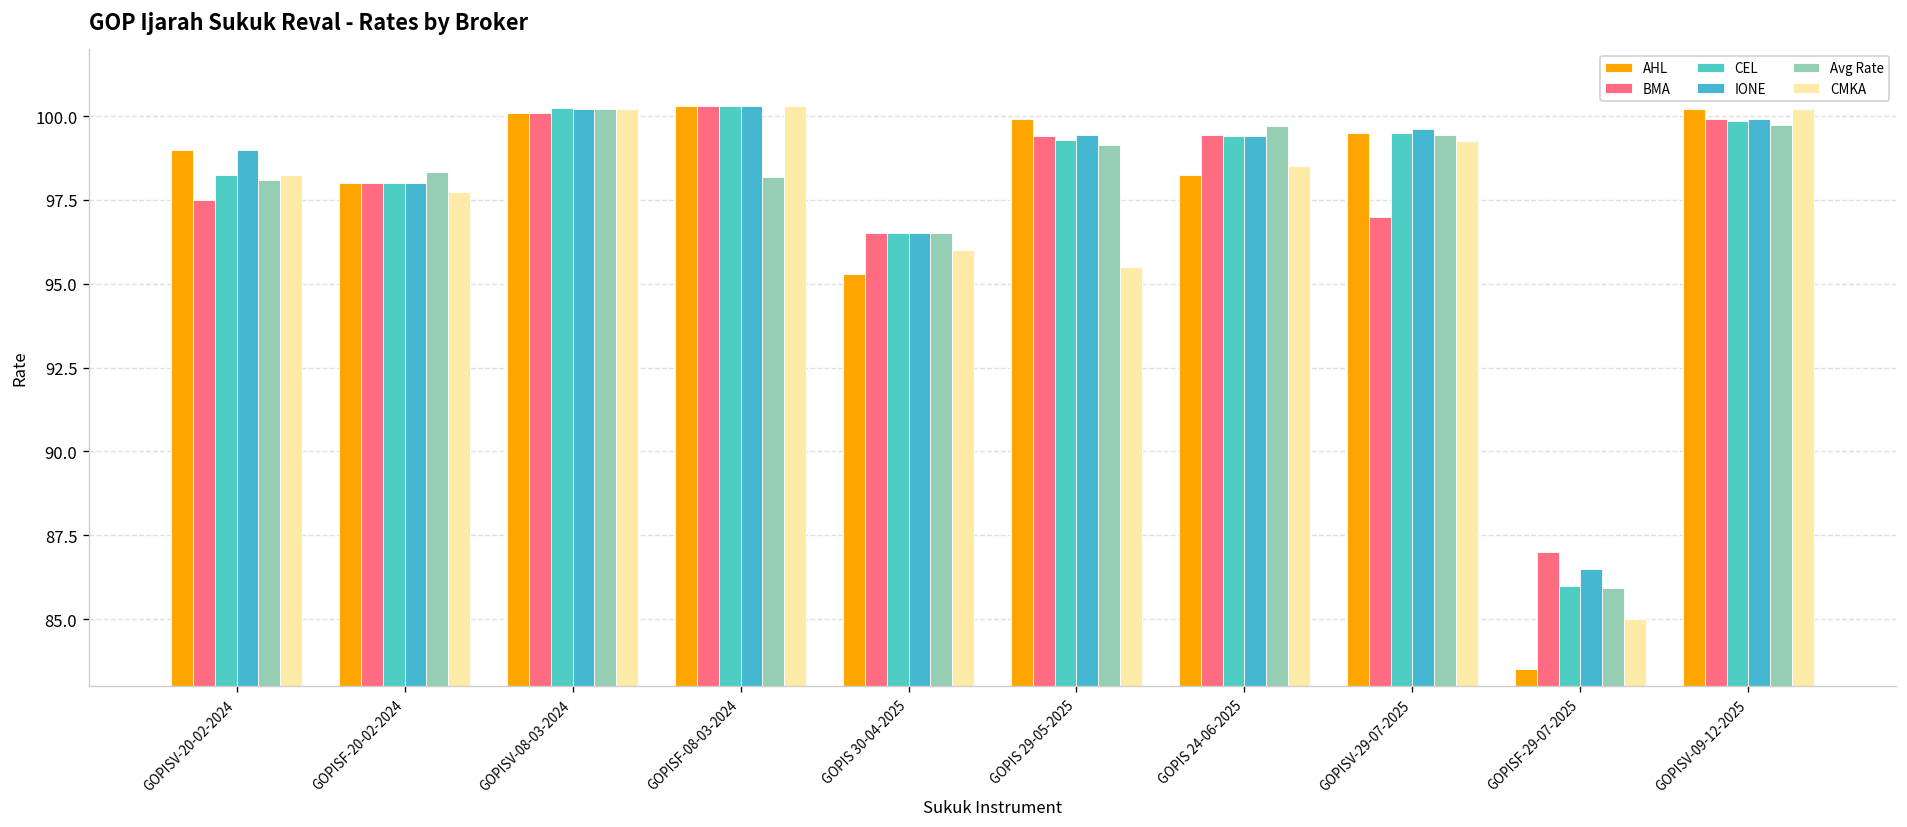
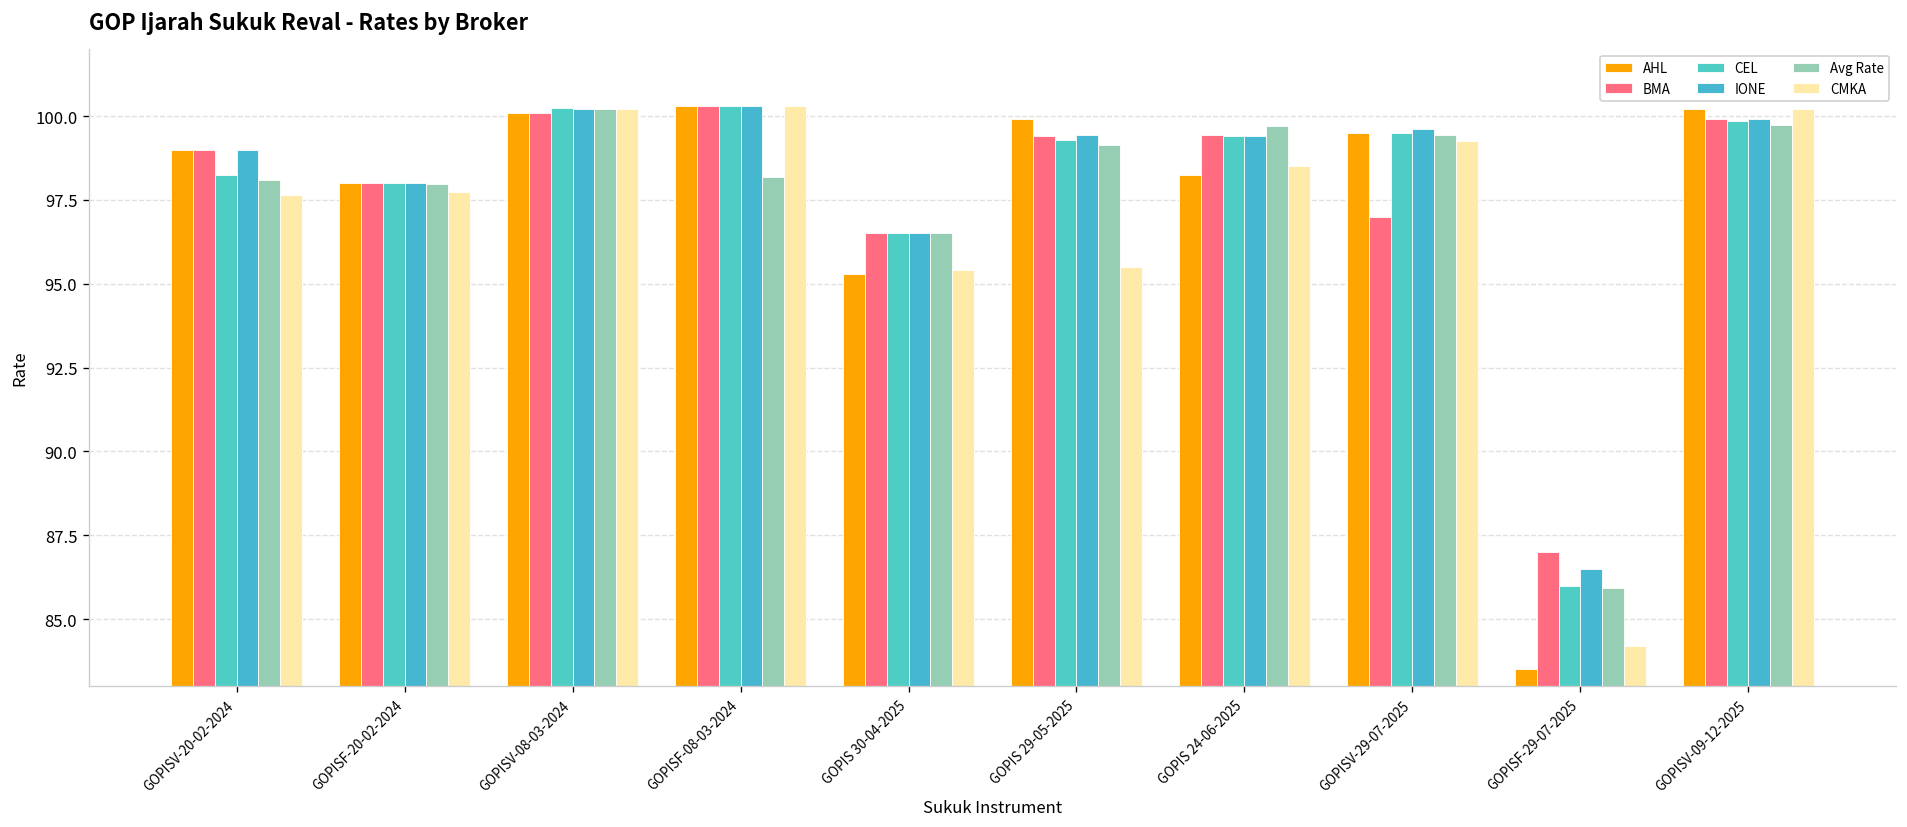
BMA, GOPISV-20-02-2024: 97.5 -> 99.0
CMKA, GOPISV-20-02-2024: 98.3 -> 97.7
Avg Rate, GOPISF-20-02-2024: 98.3 -> 98.0
CMKA, GOPIS 30-04-2025: 96.0 -> 95.4
CMKA, GOPISF-29-07-2025: 85.0 -> 84.2
